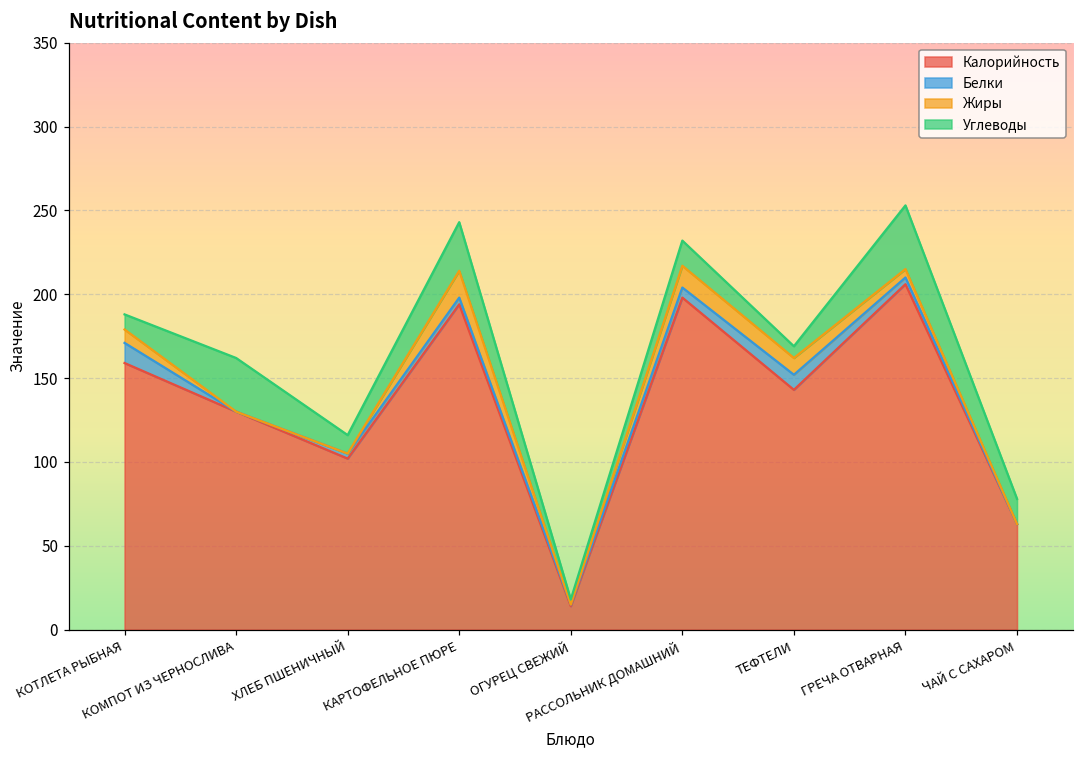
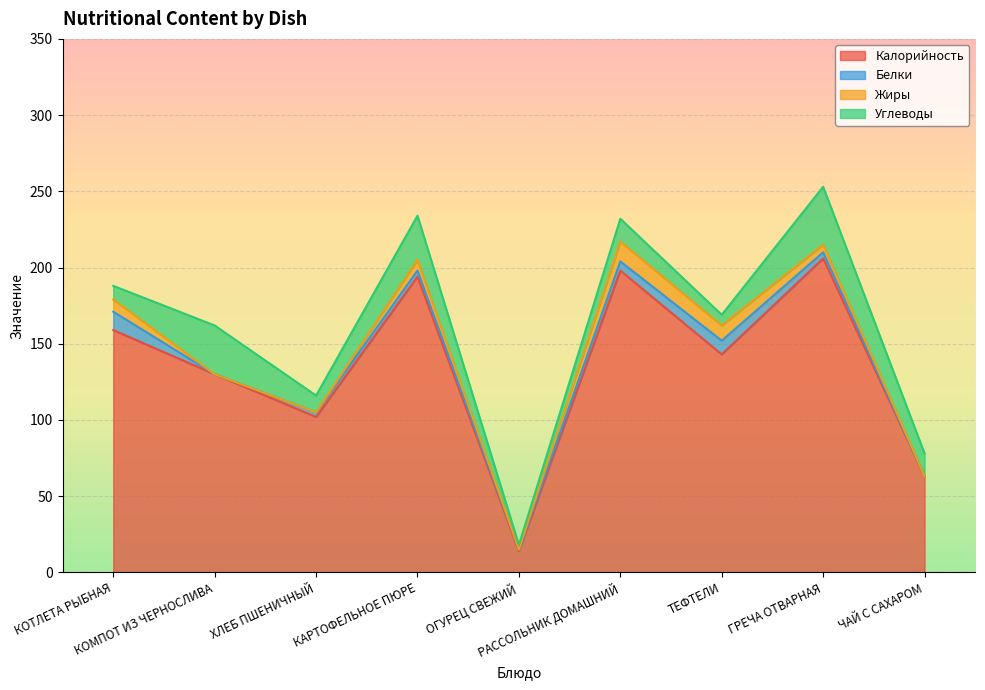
Жиры, КАРТОФЕЛЬНОЕ ПЮРЕ: 16 -> 7
